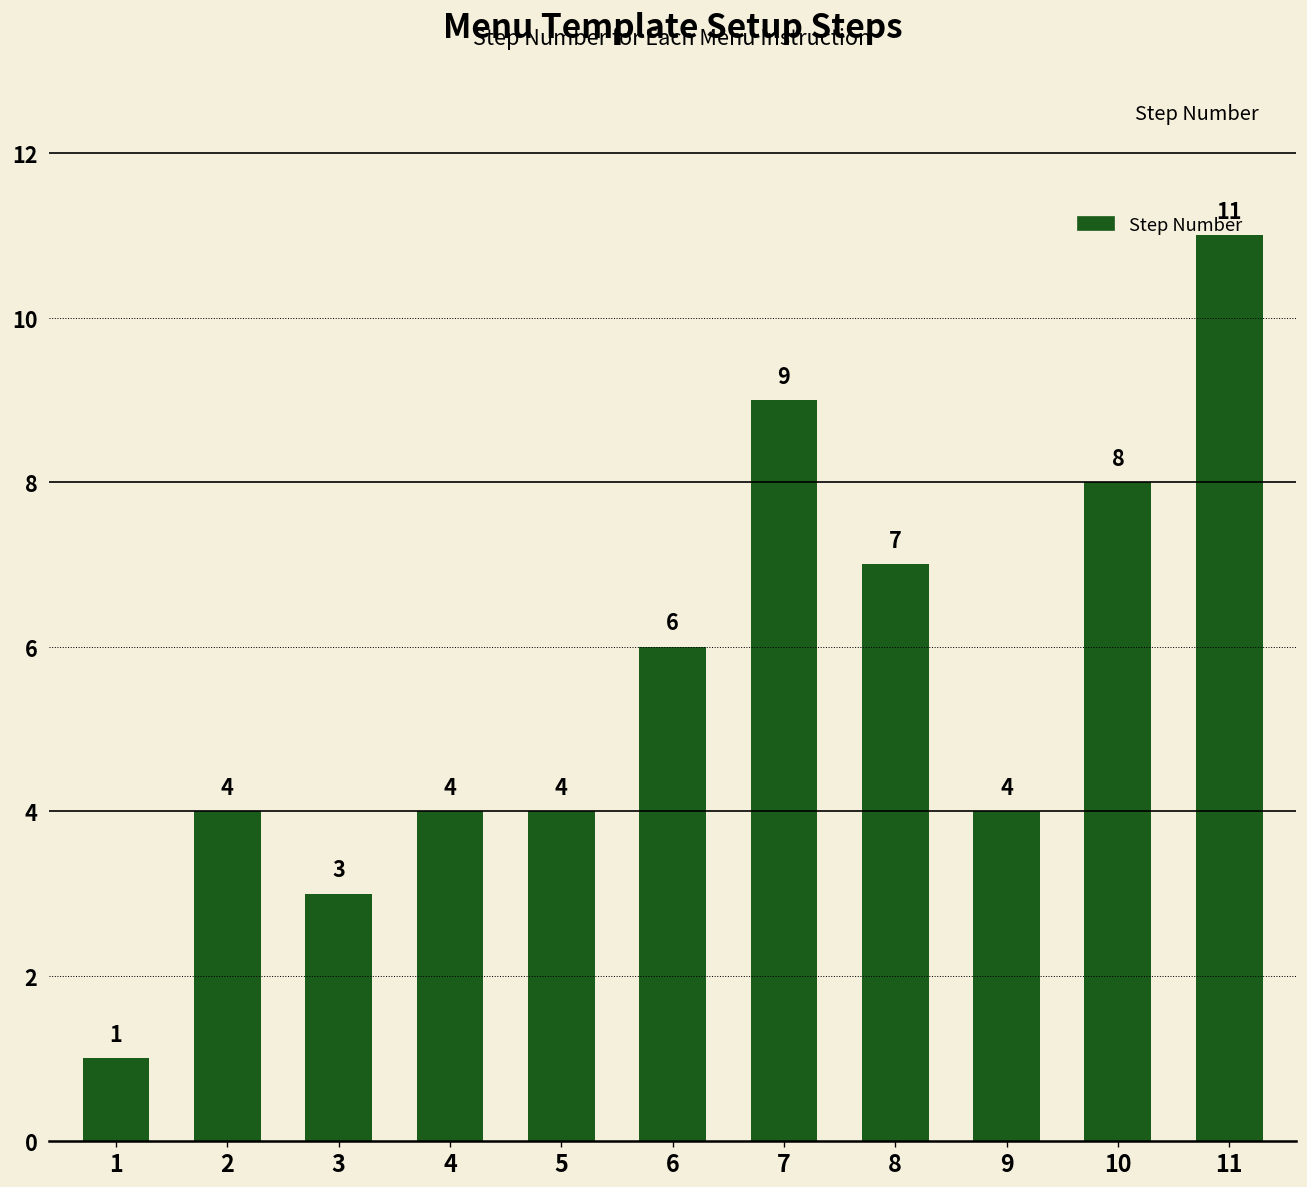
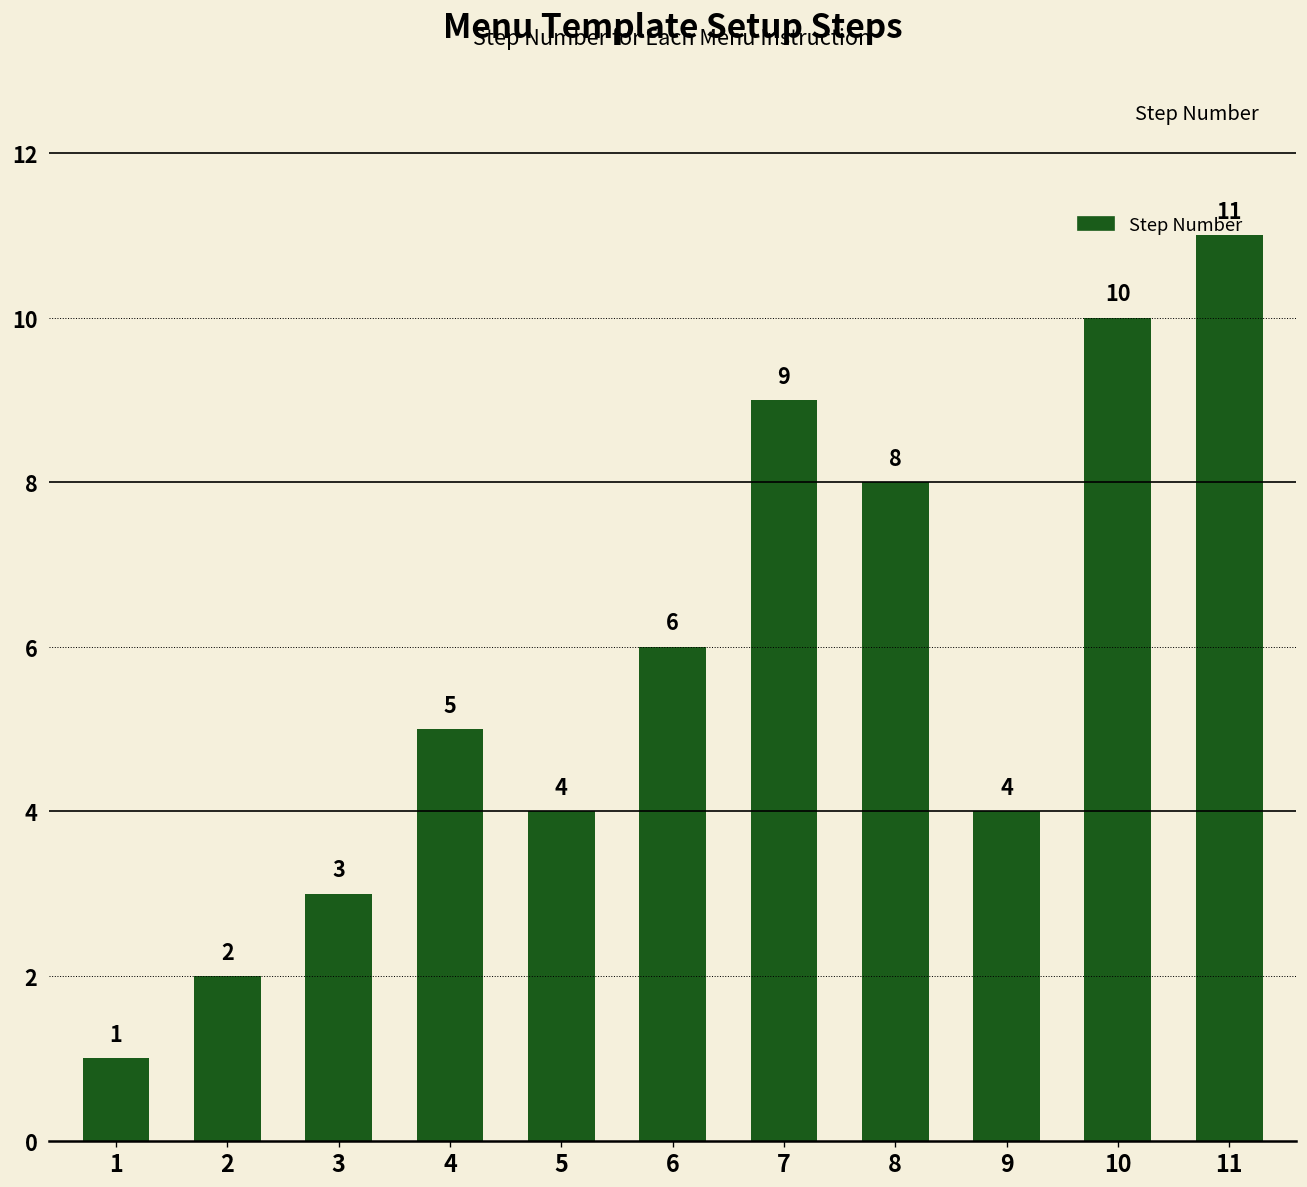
2: 4 -> 2
4: 4 -> 5
8: 7 -> 8
10: 8 -> 10
